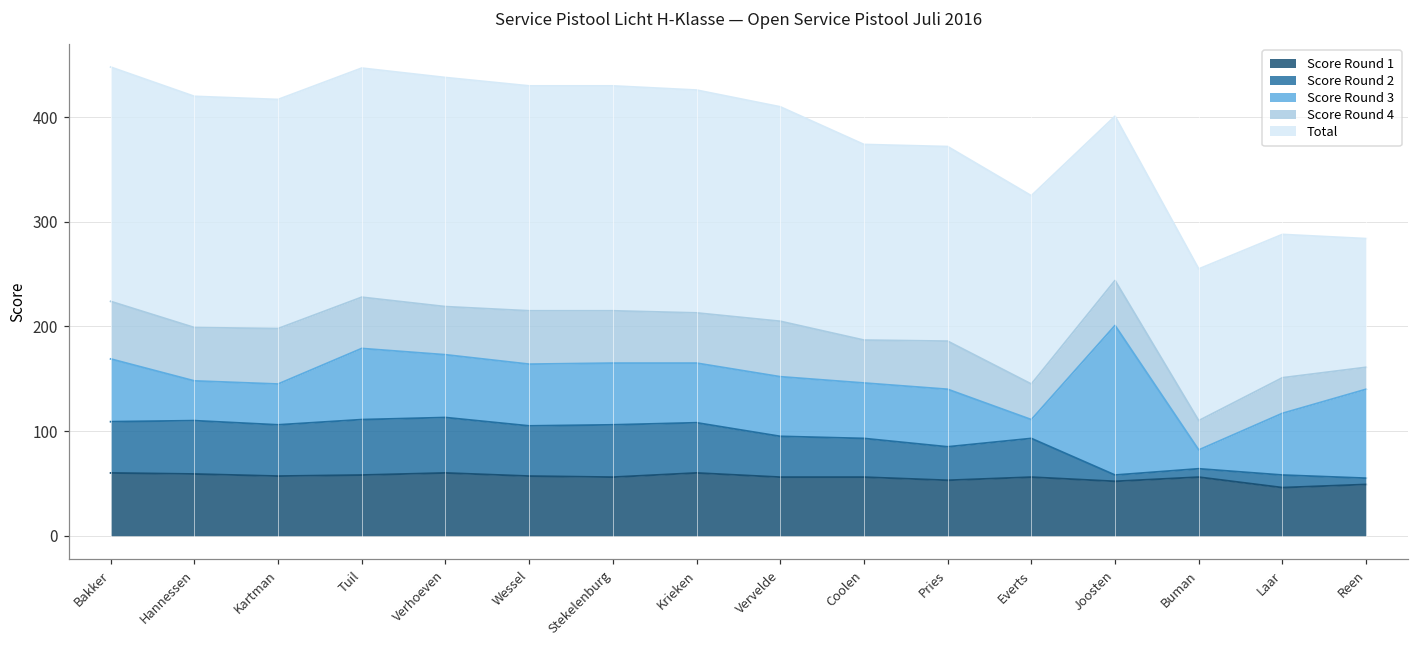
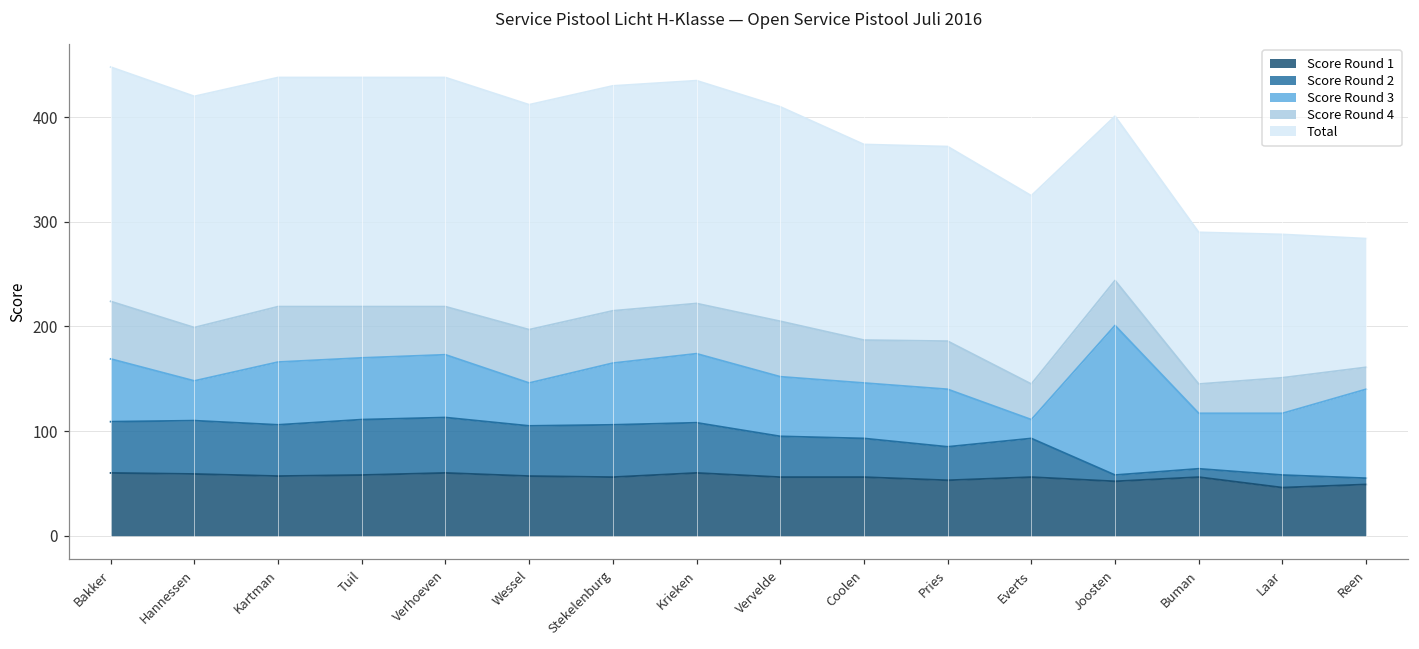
Score Round 3, Kartman: 40 -> 60
Score Round 3, Tuil: 70 -> 60
Score Round 3, Wessel: 60 -> 40
Score Round 3, Krieken: 60 -> 70
Score Round 3, Buman: 20 -> 50
